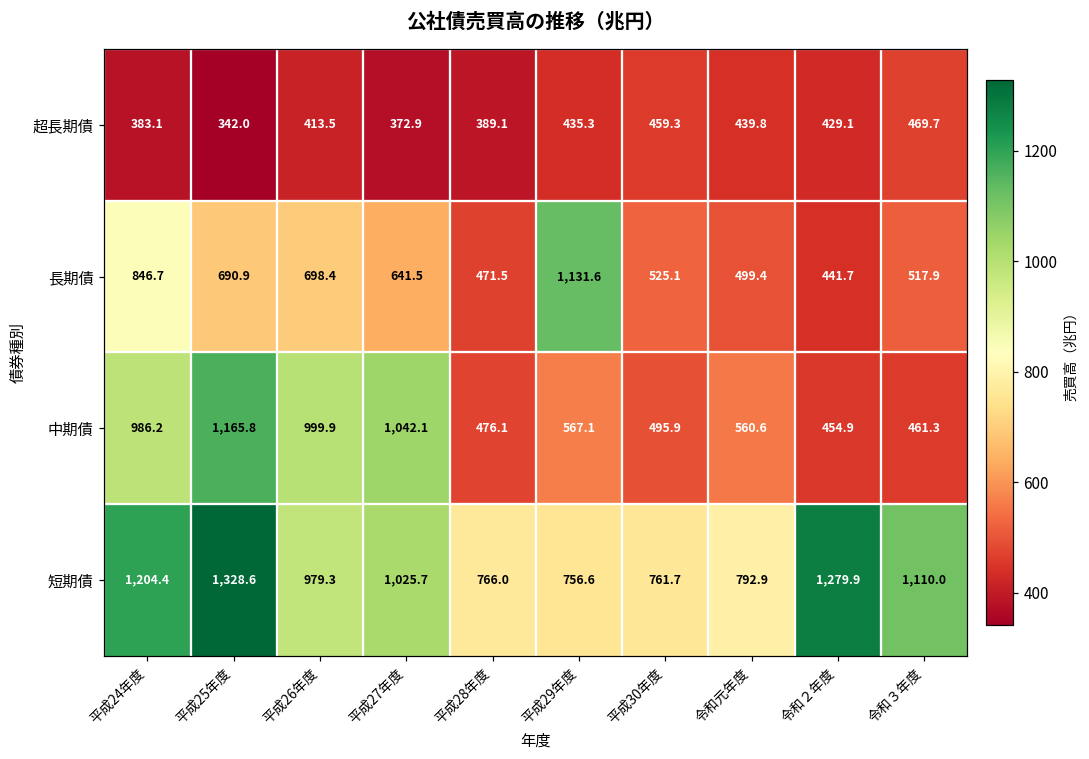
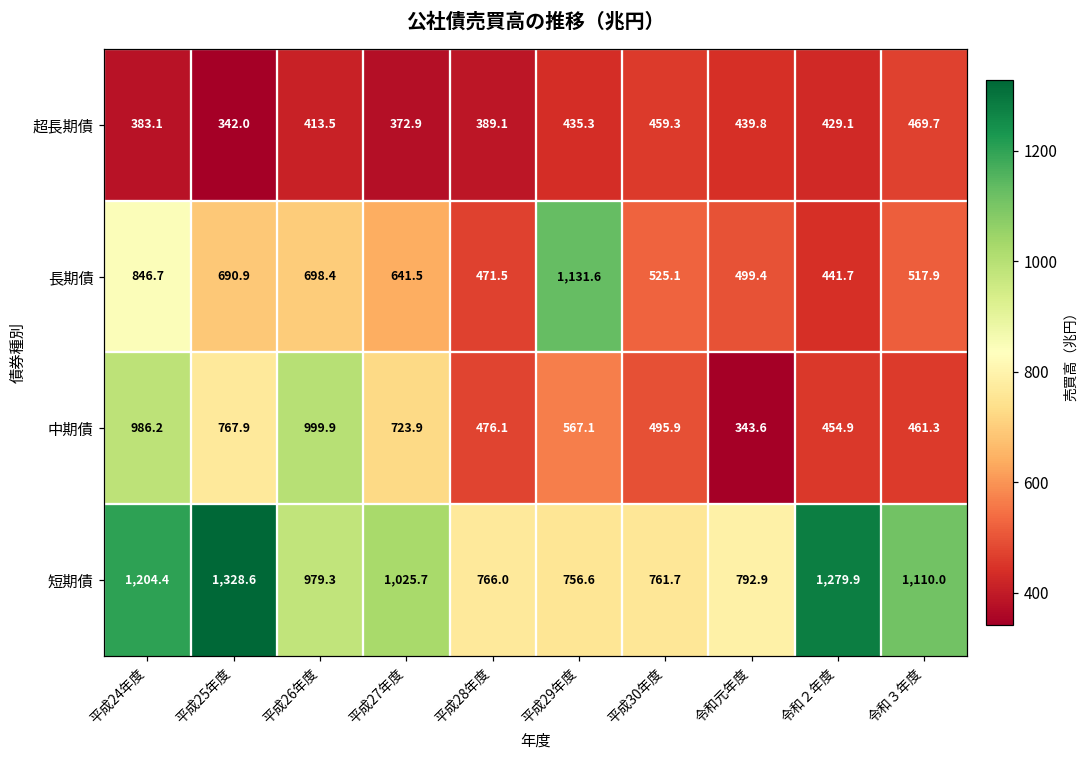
中期債, 平成25年度: 1,165.8 -> 767.9
中期債, 平成27年度: 1,042.1 -> 723.9
中期債, 令和元年度: 560.6 -> 343.6
